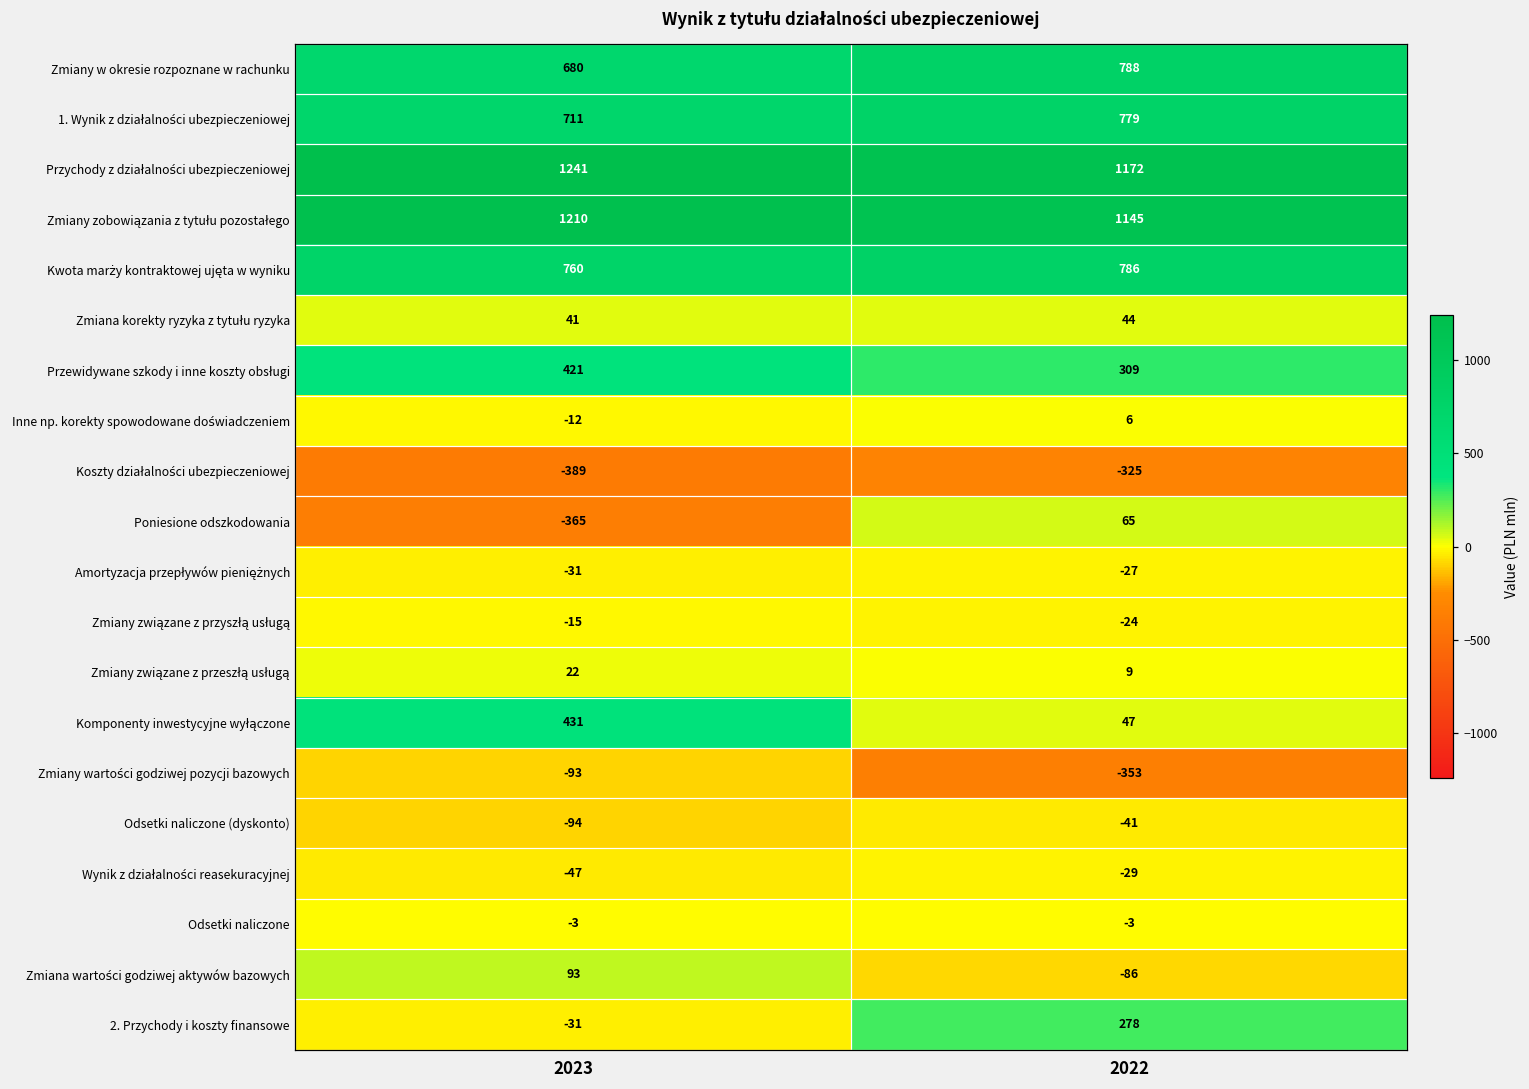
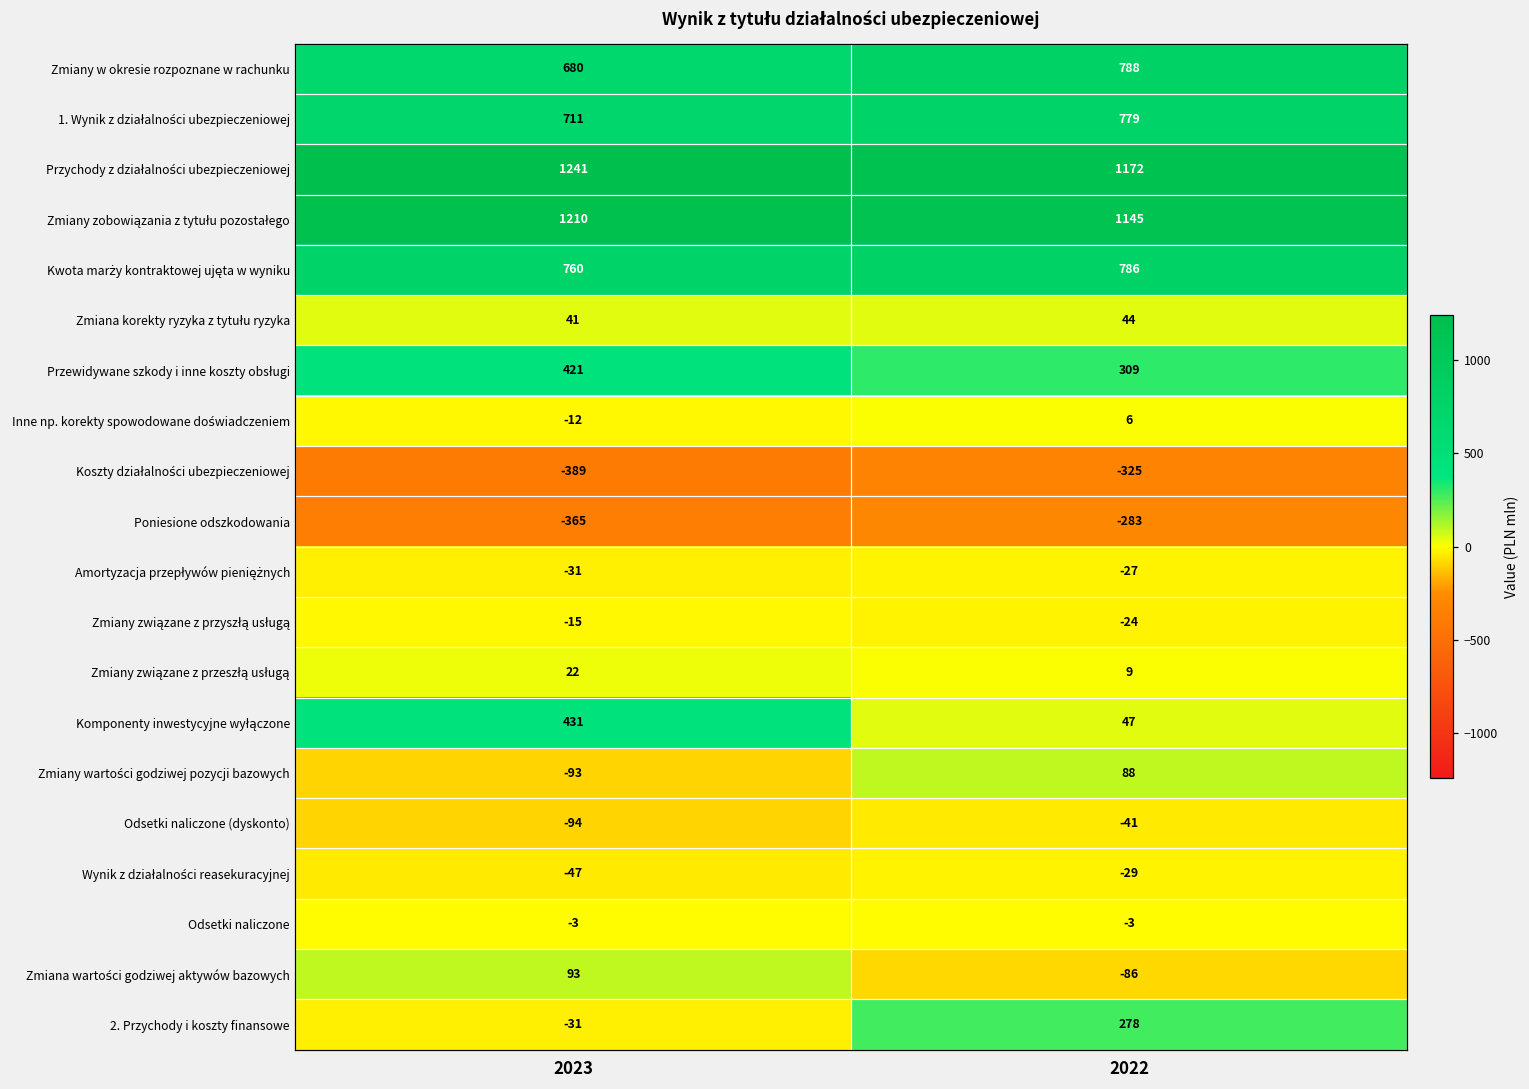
Poniesione odszkodowania, 2022: 65 -> -283
Zmiany wartości godziwej pozycji bazowych, 2022: -353 -> 88
